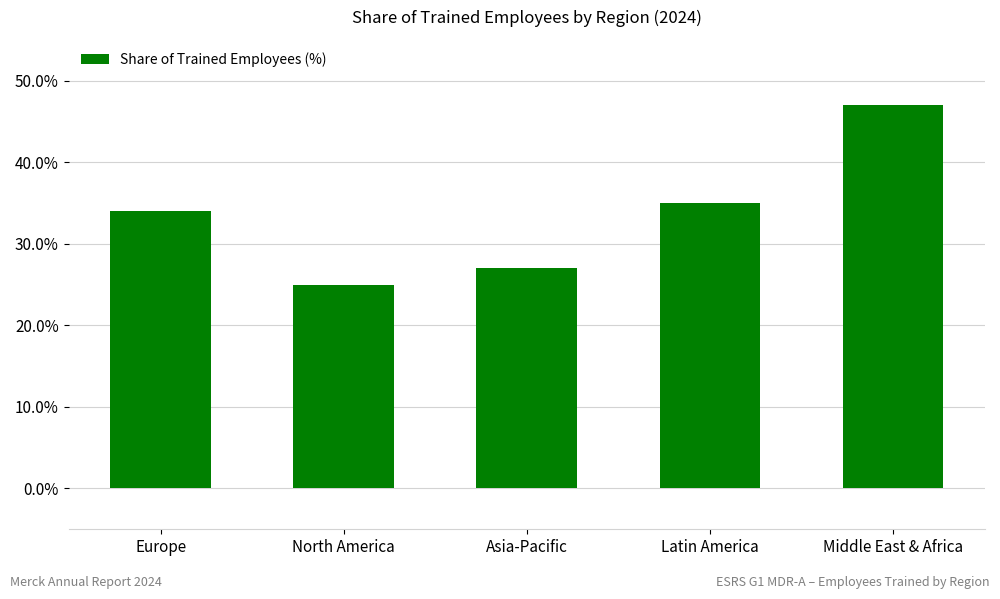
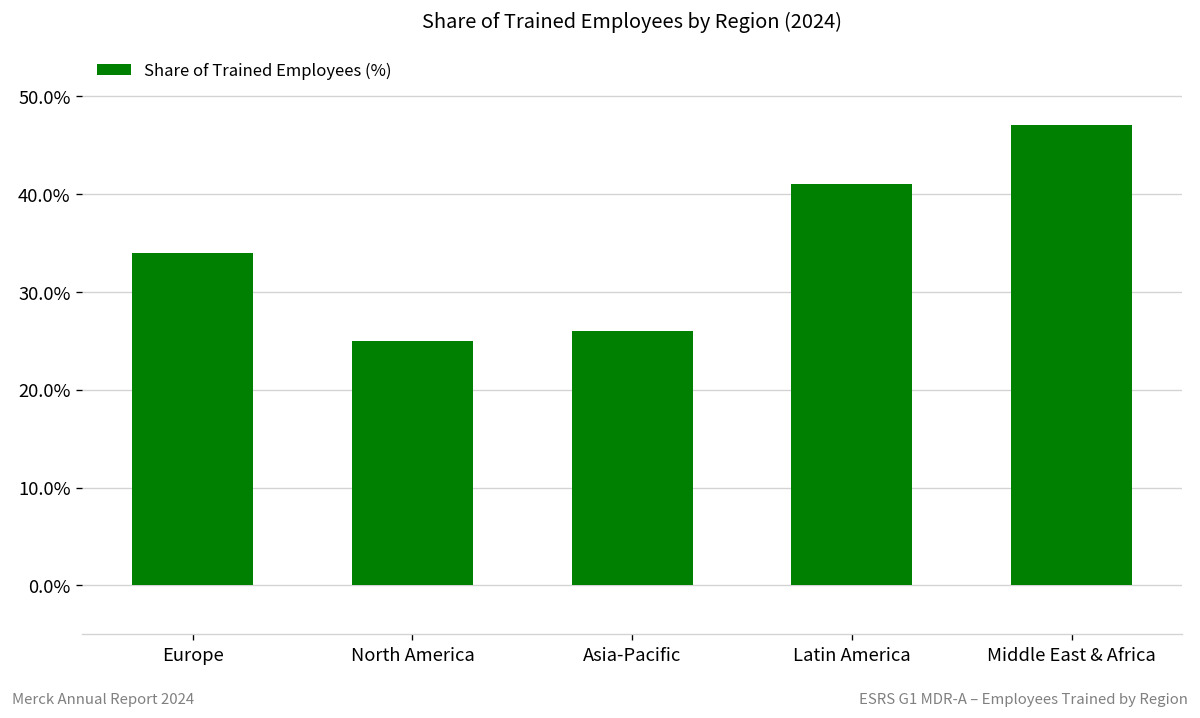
Asia-Pacific: 27% -> 26%
Latin America: 35% -> 41%
